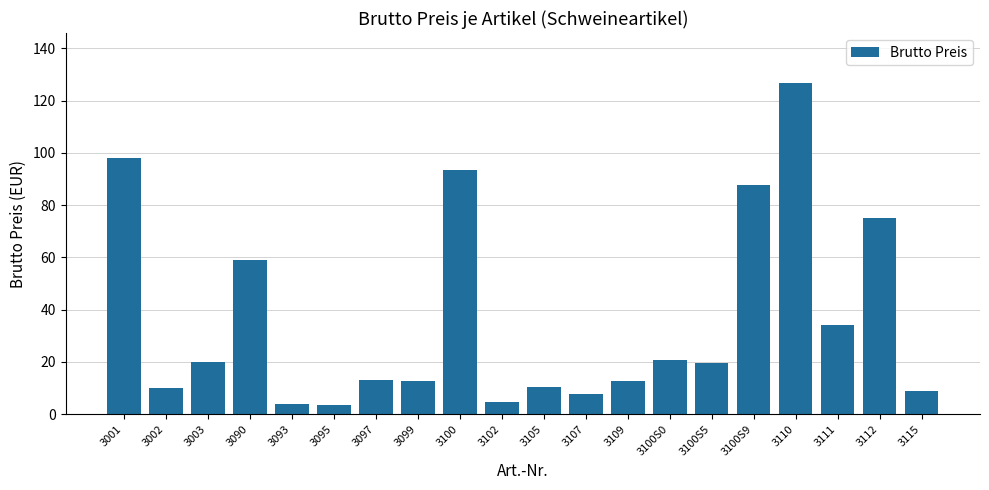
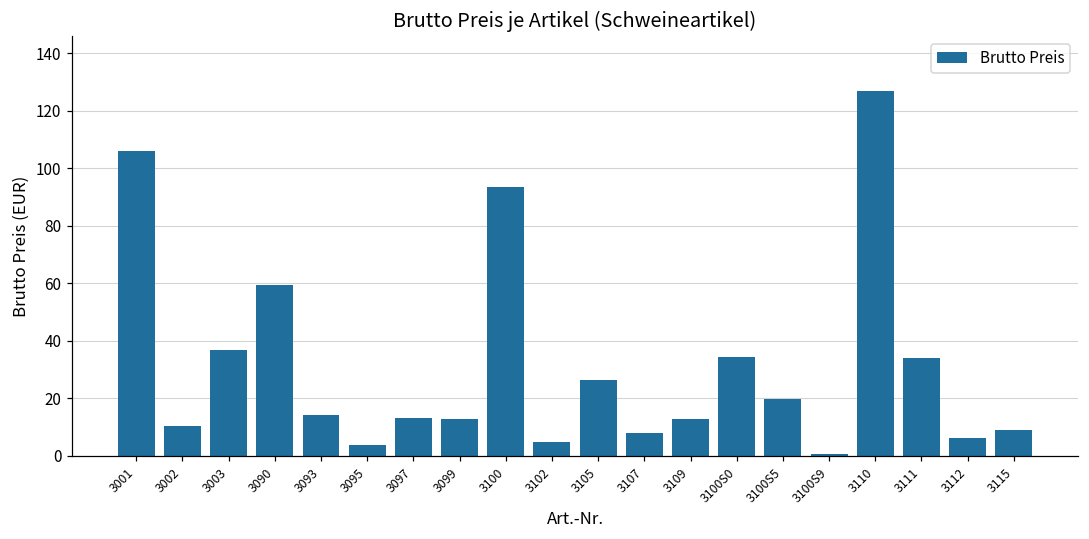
3001: 98 -> 106
3003: 20 -> 37
3093: 4 -> 14
3105: 10 -> 26
3100S0: 21 -> 34
3100S9: 88 -> 0
3112: 75 -> 6
